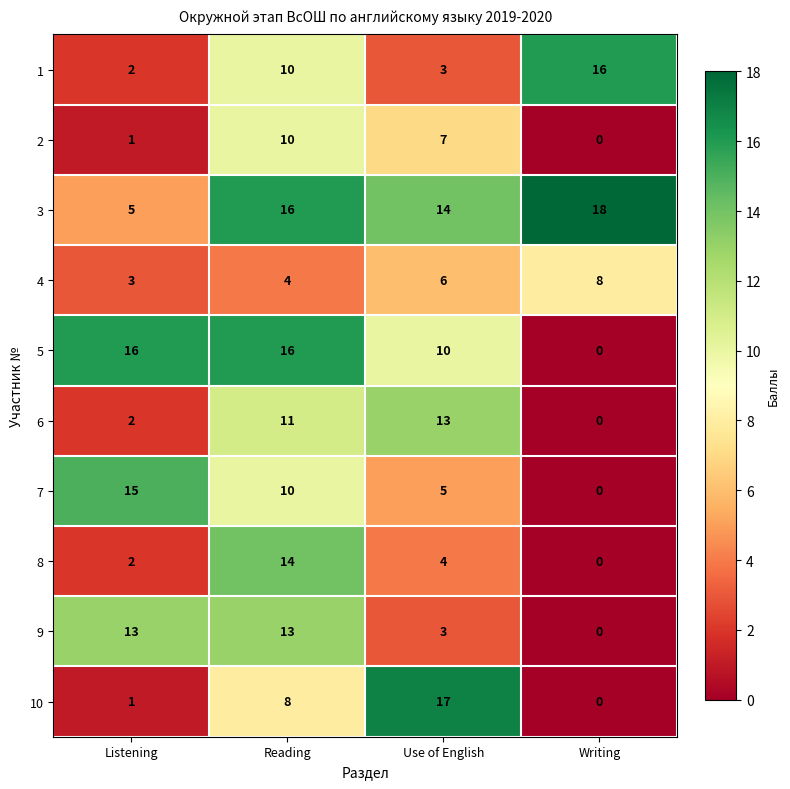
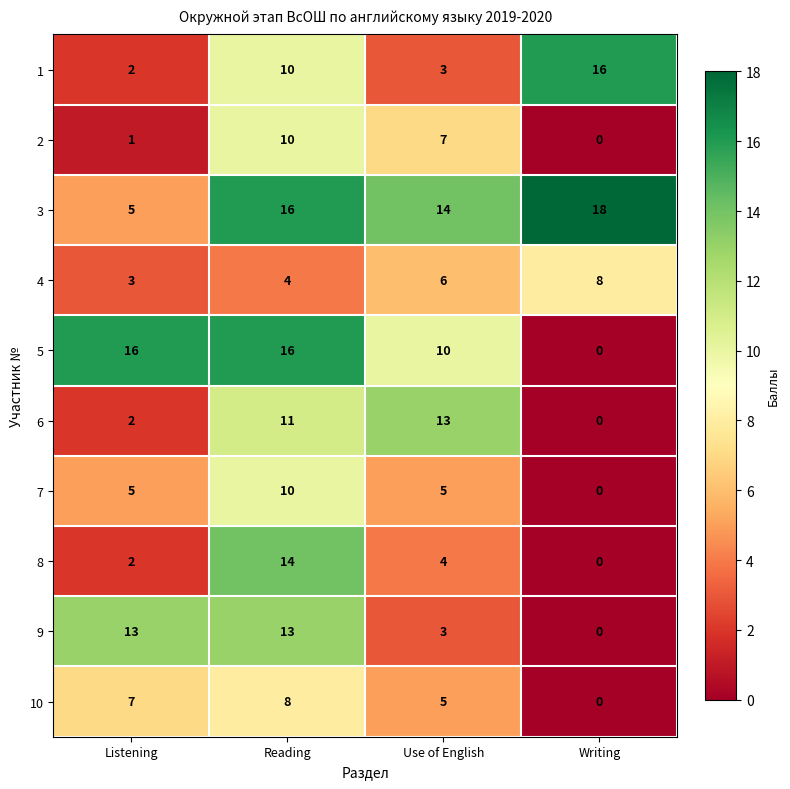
7, Listening: 15 -> 5
10, Listening: 1 -> 7
10, Use of English: 17 -> 5
